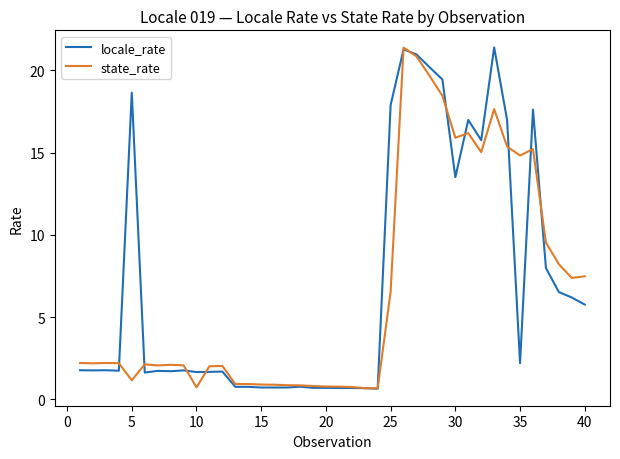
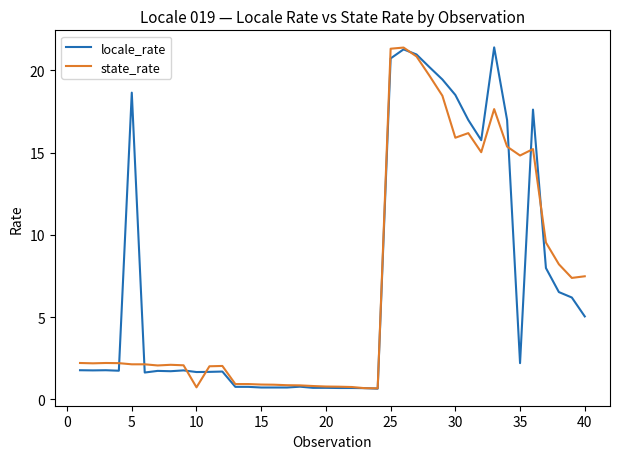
state_rate, 5: 1.2 -> 2.1
locale_rate, 25: 17.9 -> 20.7
state_rate, 25: 6.6 -> 21.3
locale_rate, 30: 13.5 -> 18.5
locale_rate, 40: 5.8 -> 5.0
